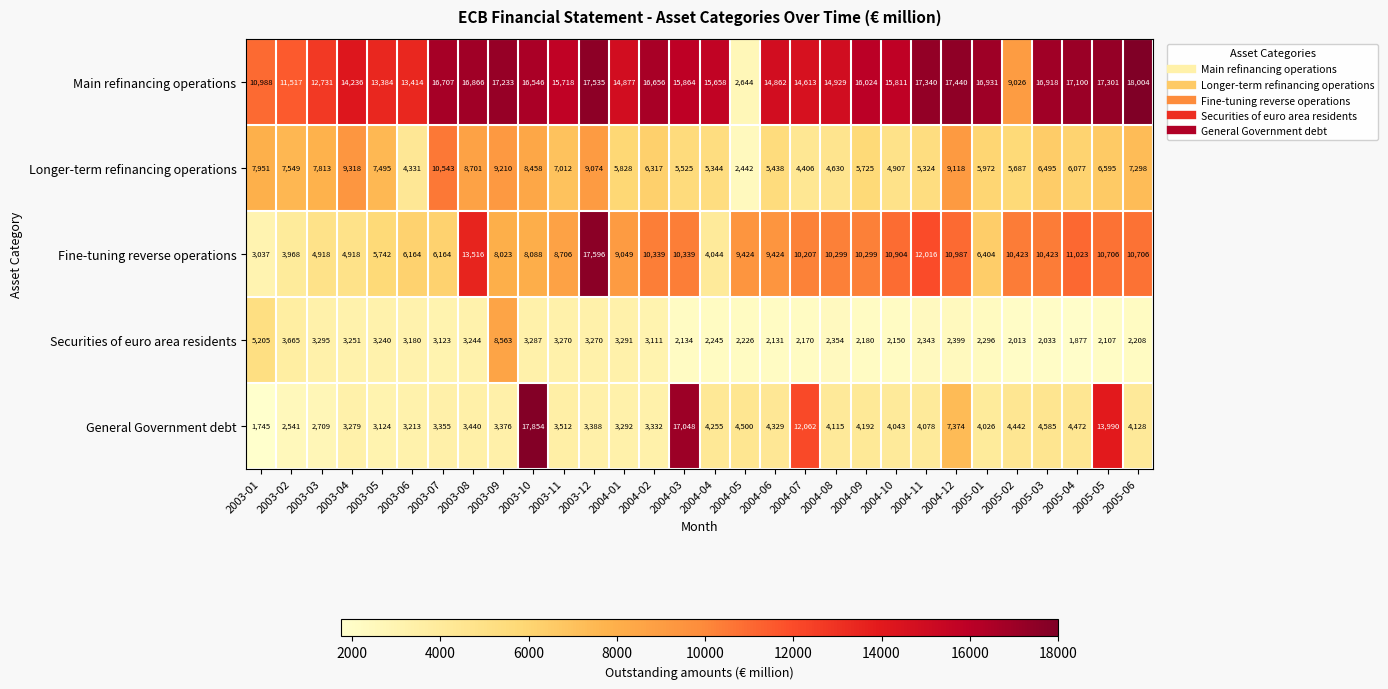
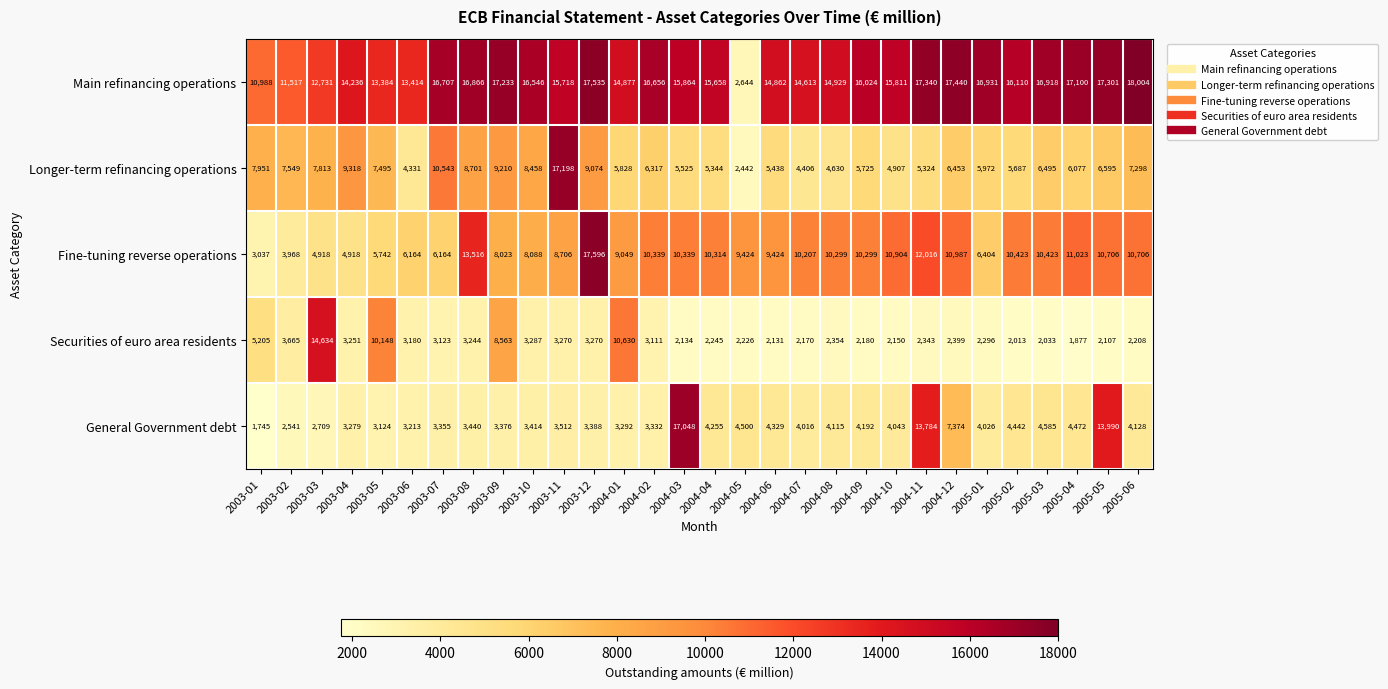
Main refinancing operations, 2005-02: 9,026 -> 16,110
Longer-term refinancing operations, 2003-11: 7,012 -> 17,198
Longer-term refinancing operations, 2004-12: 9,118 -> 6,453
Fine-tuning reverse operations, 2004-04: 4,044 -> 10,314
Securities of euro area residents, 2003-03: 3,295 -> 14,634
Securities of euro area residents, 2003-05: 3,240 -> 10,148
Securities of euro area residents, 2004-01: 3,291 -> 10,630
General Government debt, 2003-10: 17,854 -> 3,414
General Government debt, 2004-07: 12,062 -> 4,016
General Government debt, 2004-11: 4,078 -> 13,784
